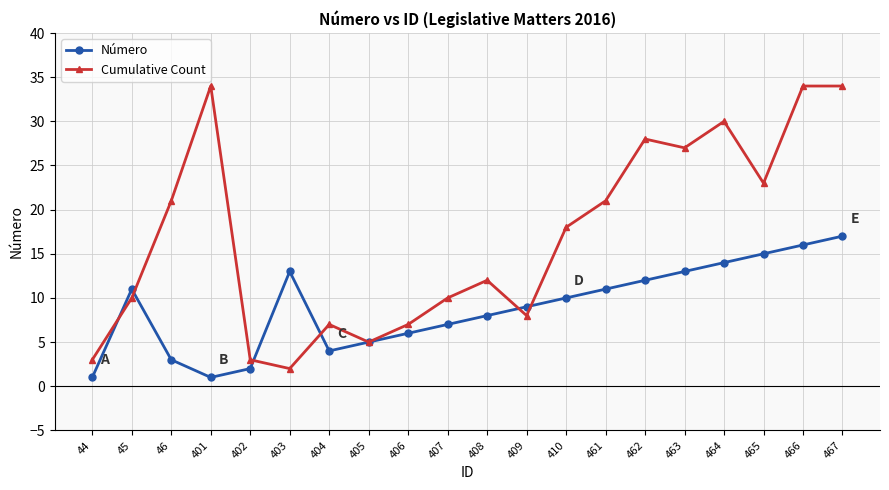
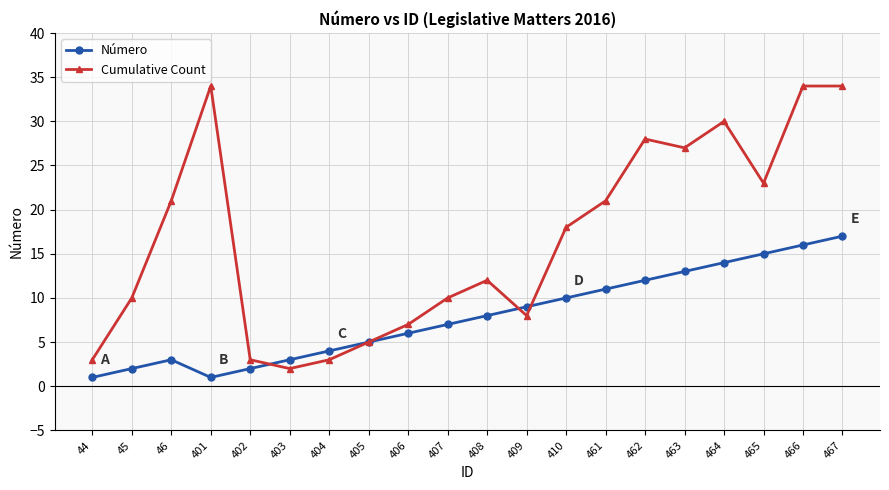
Número, 45: 11 -> 2
Número, 403: 13 -> 3
Cumulative Count, 404: 7 -> 3
